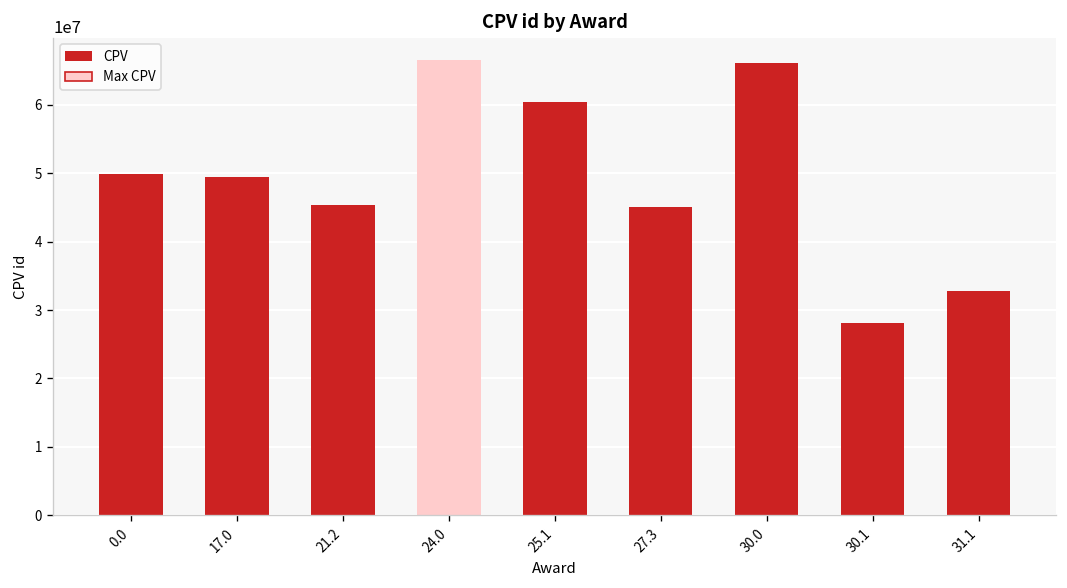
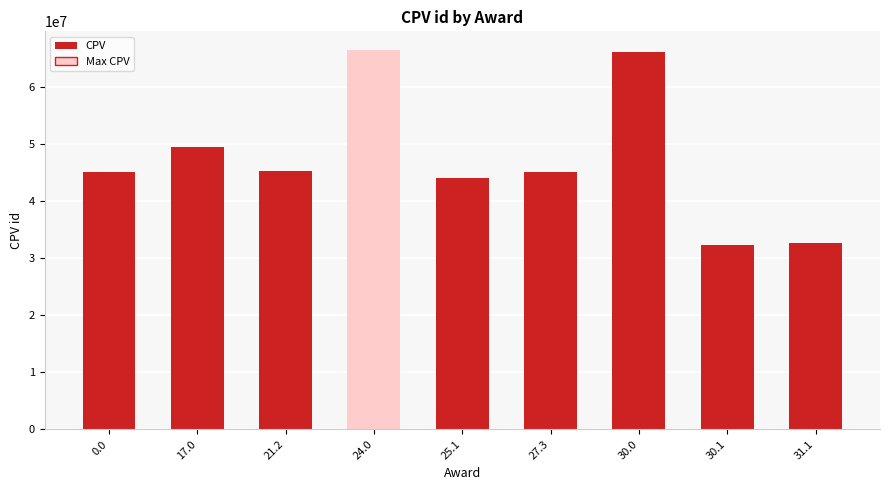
0.0: 50000000 -> 45000000
25.1: 60000000 -> 44000000
30.1: 28000000 -> 32000000
